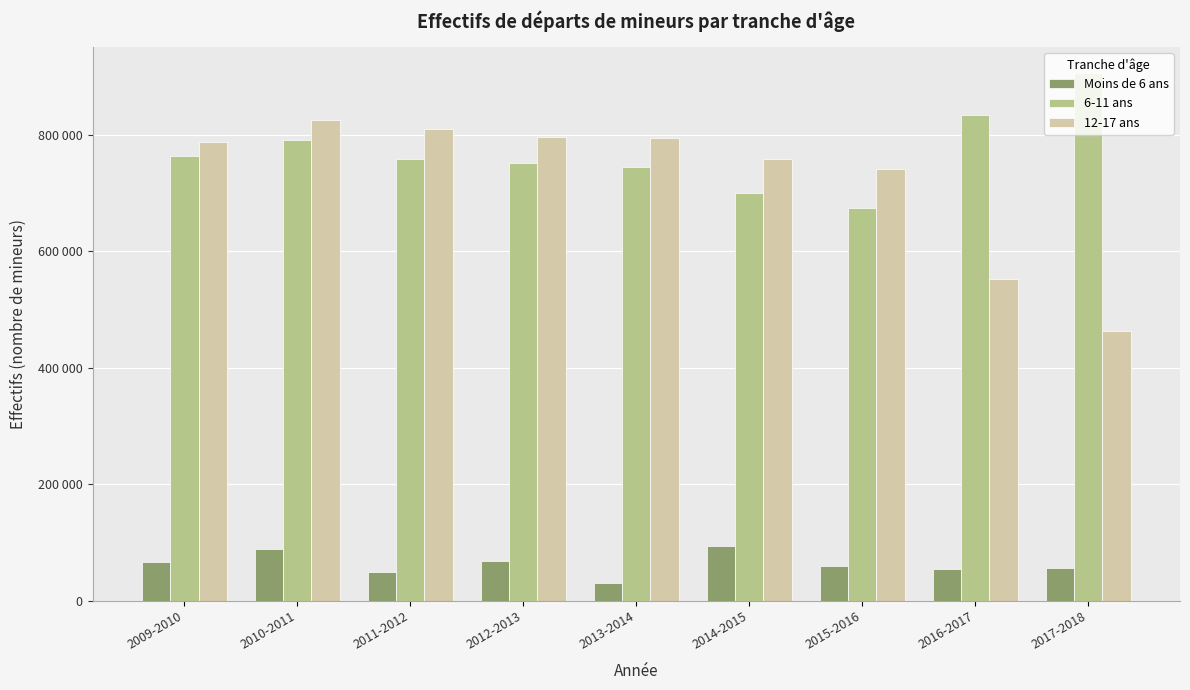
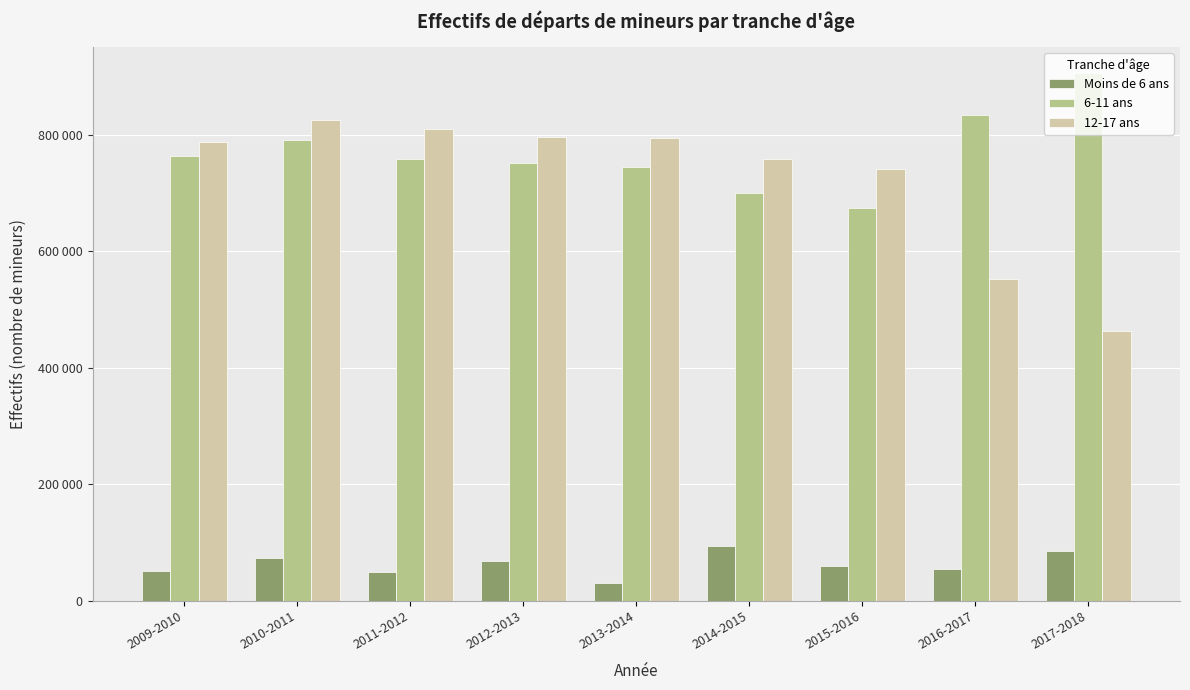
Moins de 6 ans, 2009-2010: 70000 -> 50000
Moins de 6 ans, 2010-2011: 90000 -> 70000
Moins de 6 ans, 2017-2018: 60000 -> 90000
